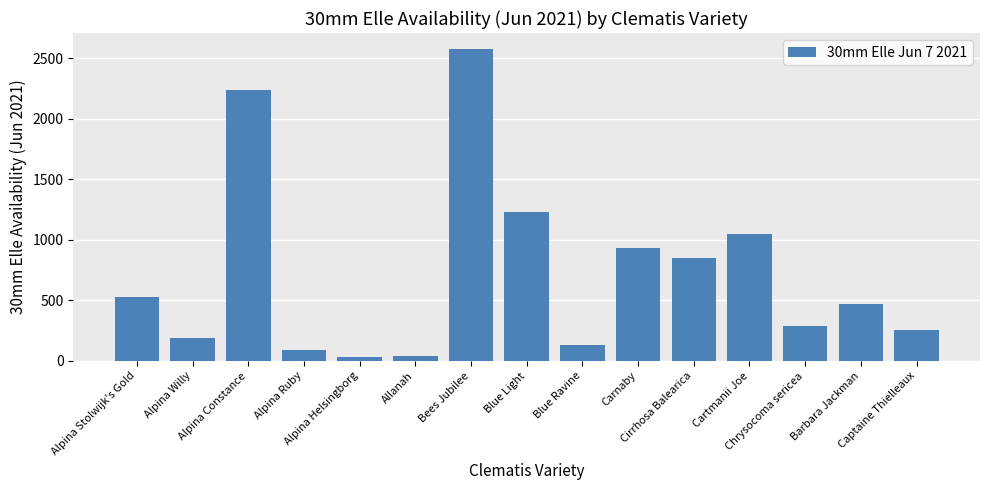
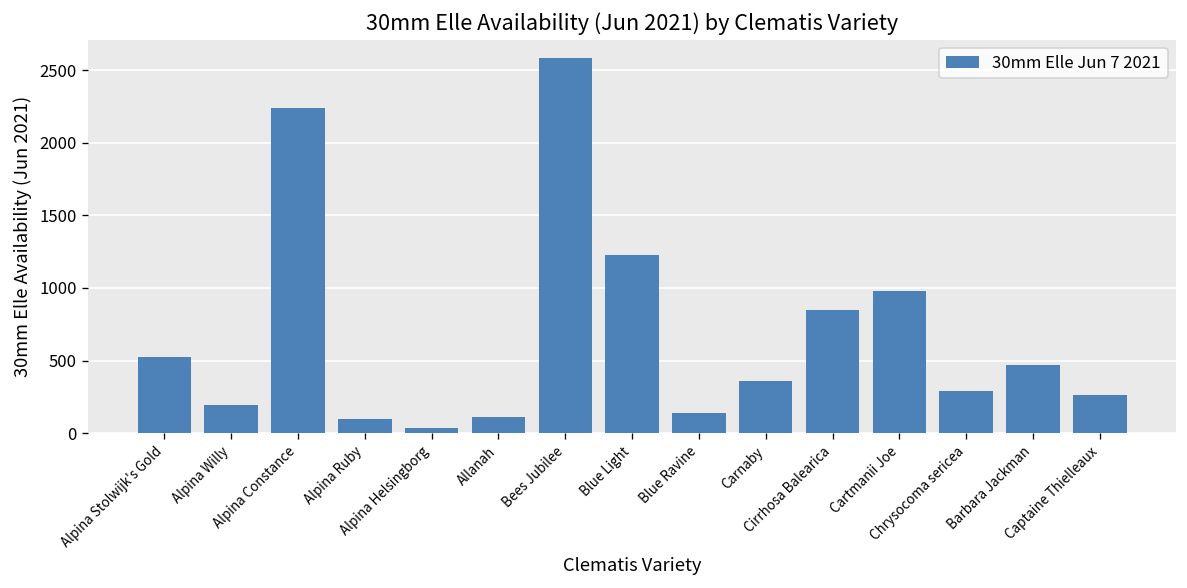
Allanah: 40 -> 110
Carnaby: 940 -> 360
Cartmanii Joe: 1050 -> 980
